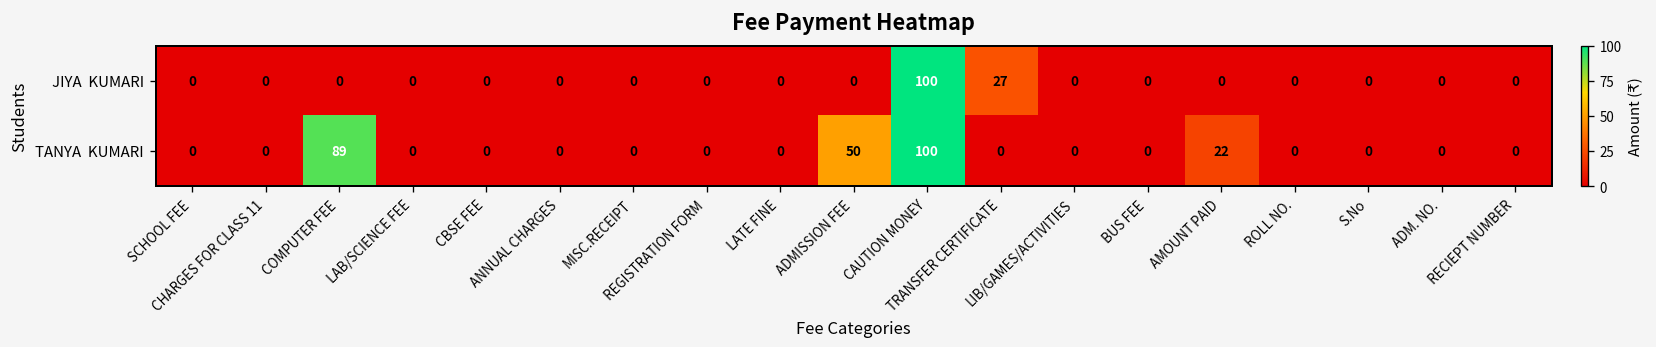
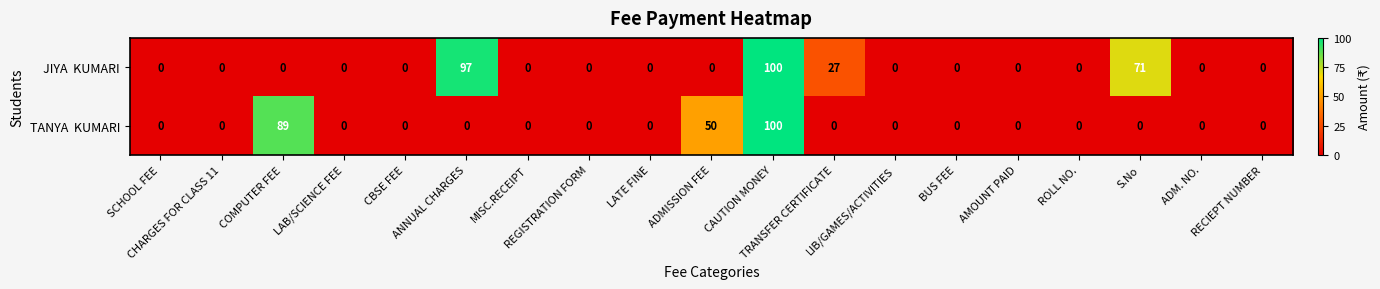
JIYA KUMARI, ANNUAL CHARGES: 0 -> 97
JIYA KUMARI, S.No: 0 -> 71
TANYA KUMARI, AMOUNT PAID: 22 -> 0
